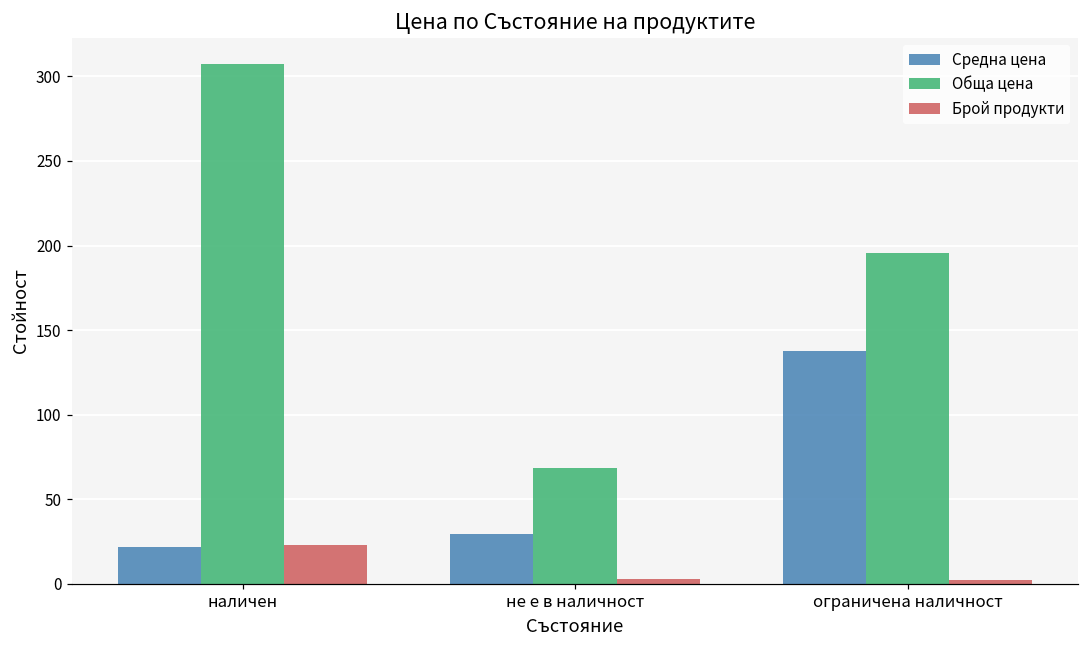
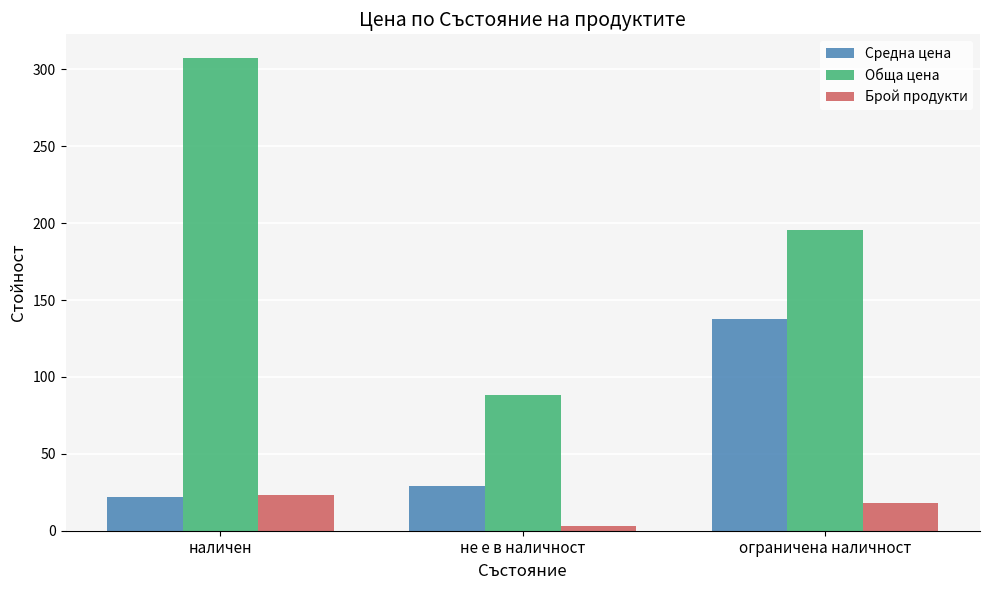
Обща цена, не е в наличност: 68 -> 88
Брой продукти, ограничена наличност: 2 -> 18
